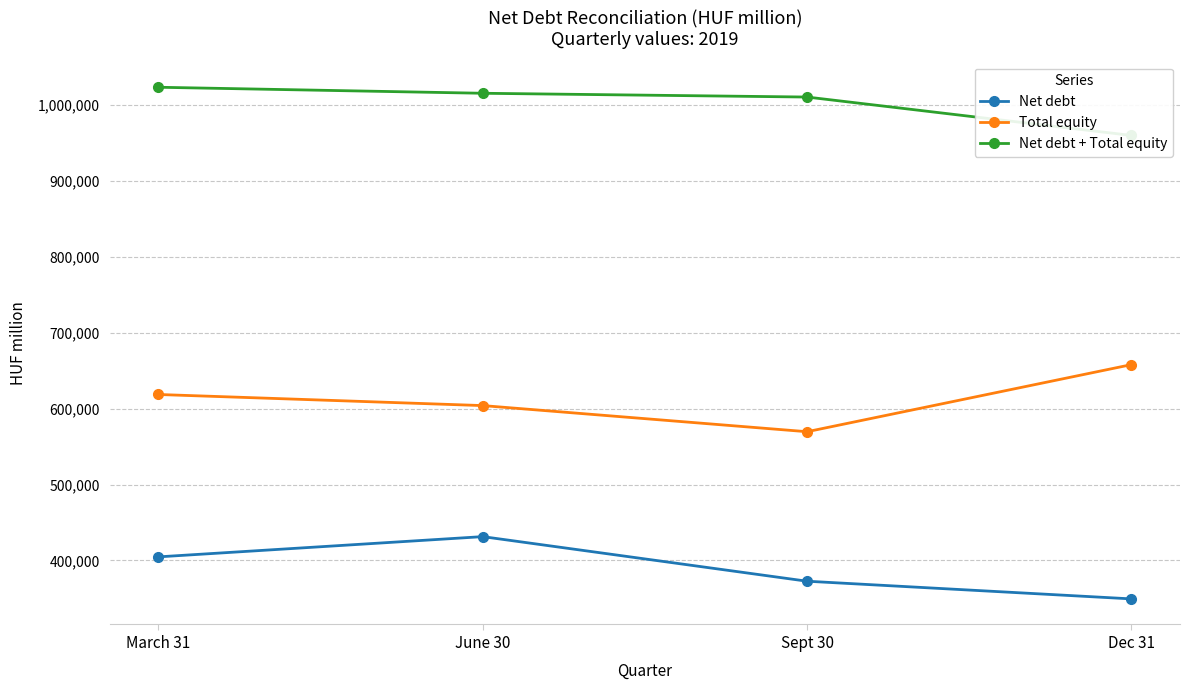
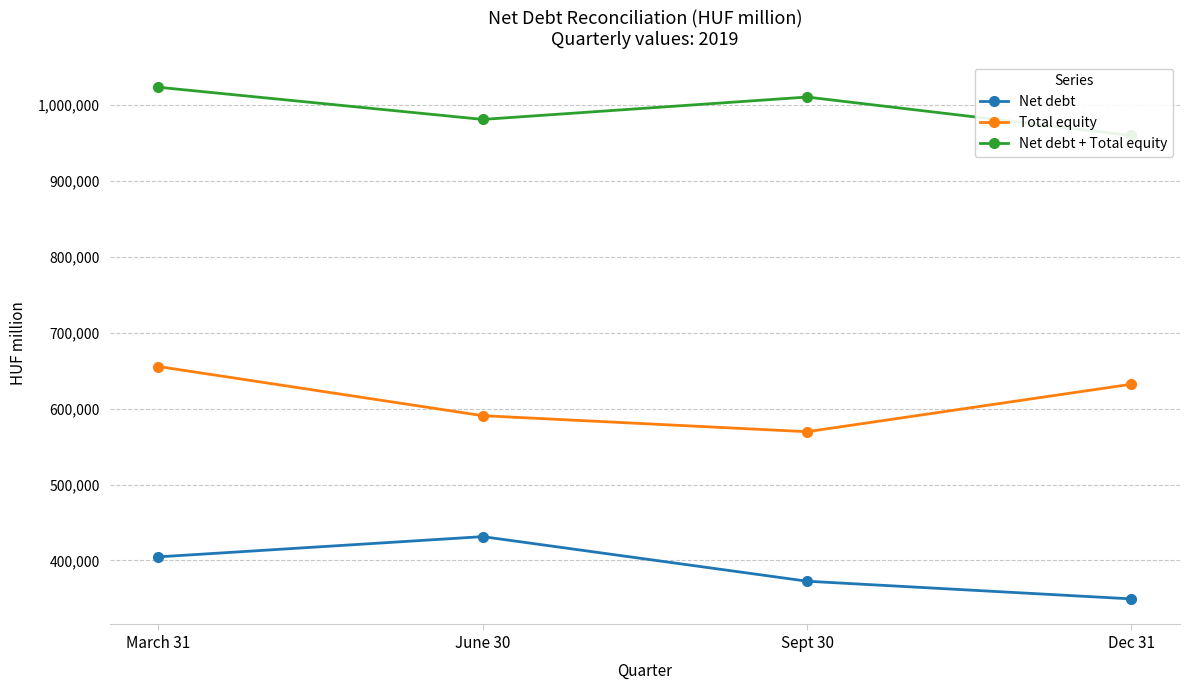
Total equity, March 31: 620,000 -> 660,000
Total equity, June 30: 600,000 -> 590,000
Net debt + Total equity, June 30: 1,020,000 -> 980,000
Total equity, Dec 31: 660,000 -> 630,000
